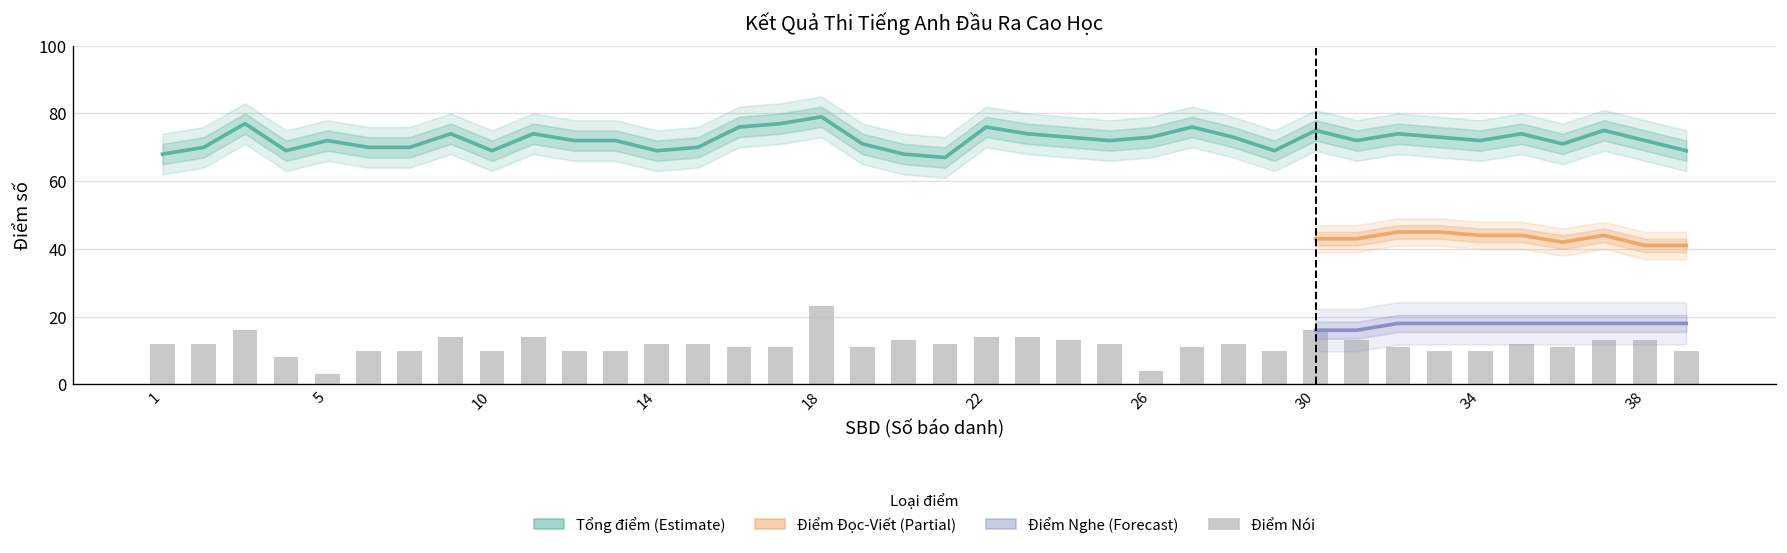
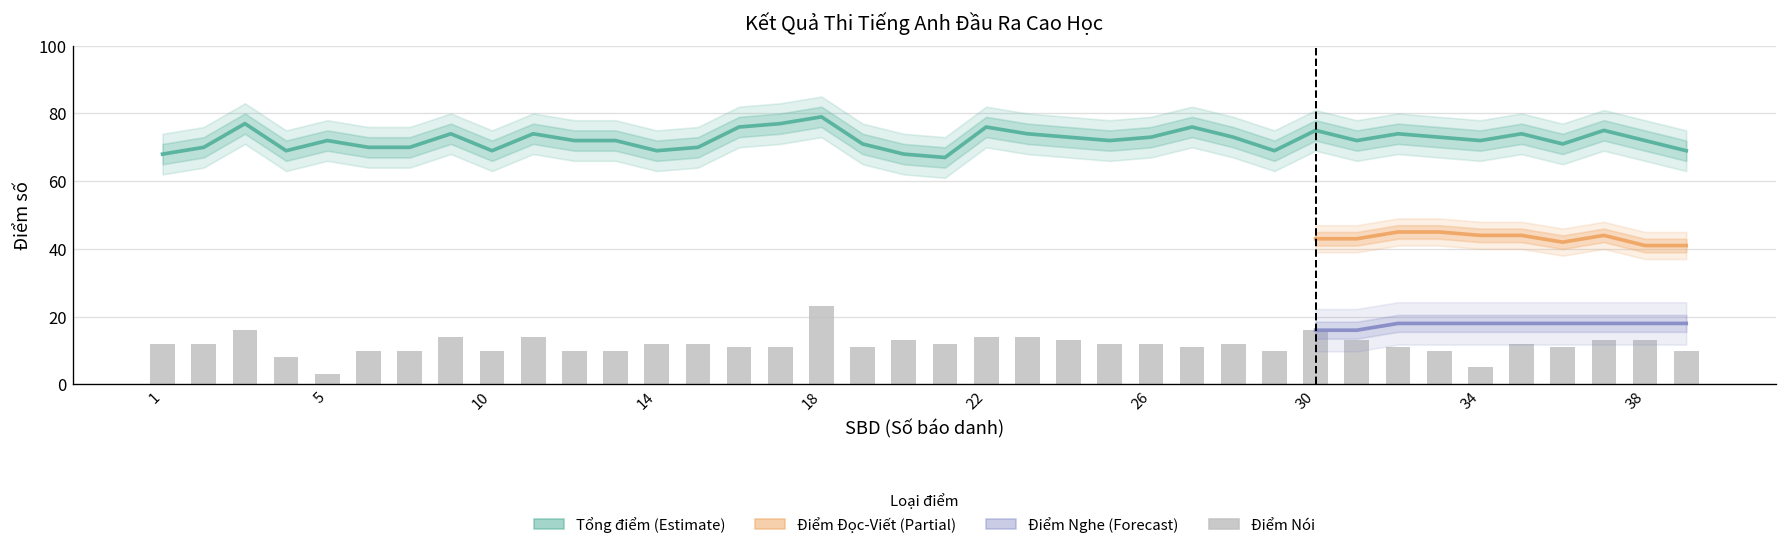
Điểm Nói, 26: 4 -> 12
Điểm Nói, 34: 10 -> 5
